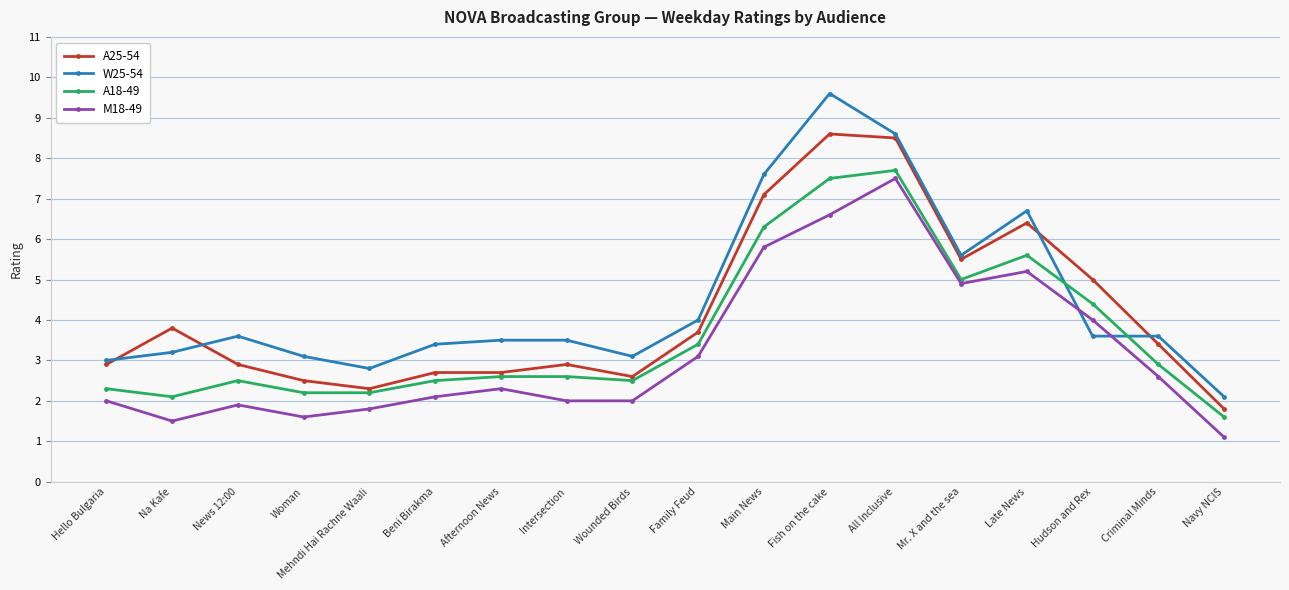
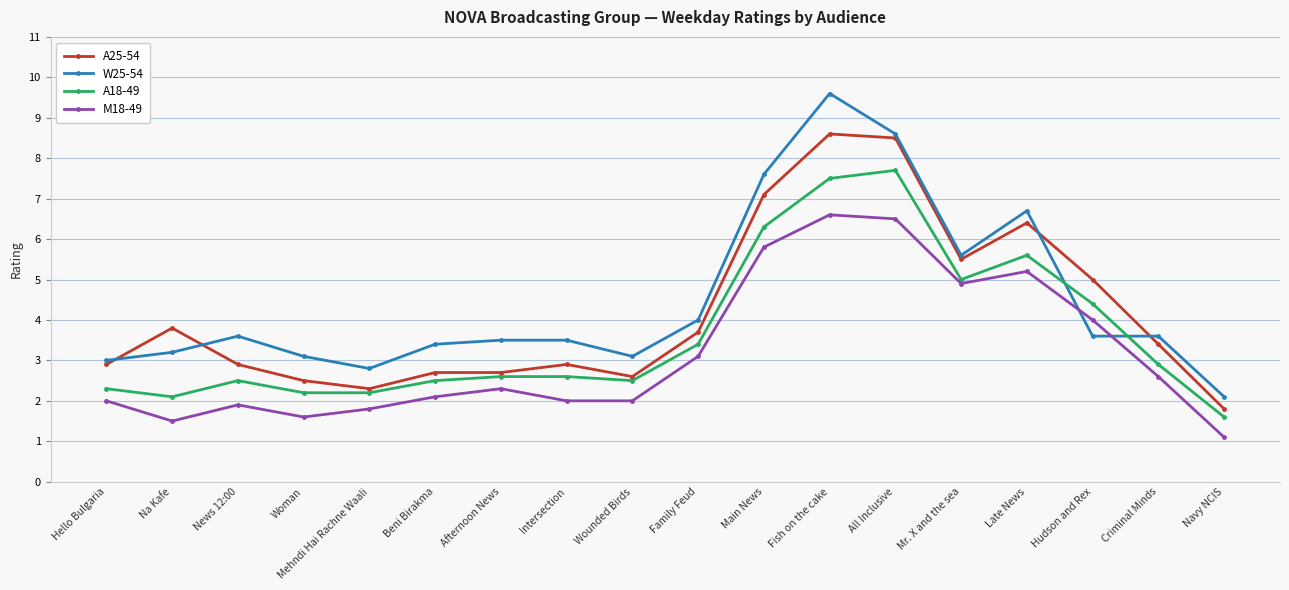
M18-49, All Inclusive: 7.5 -> 6.5
